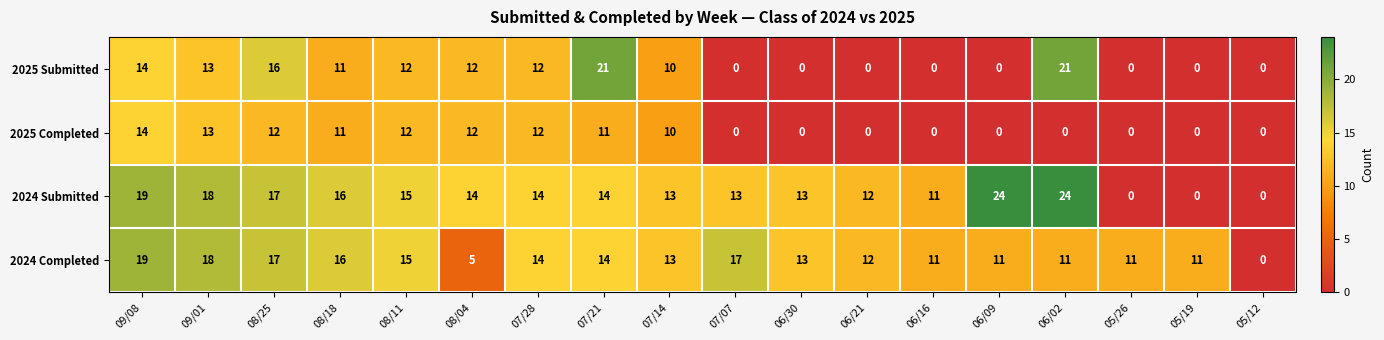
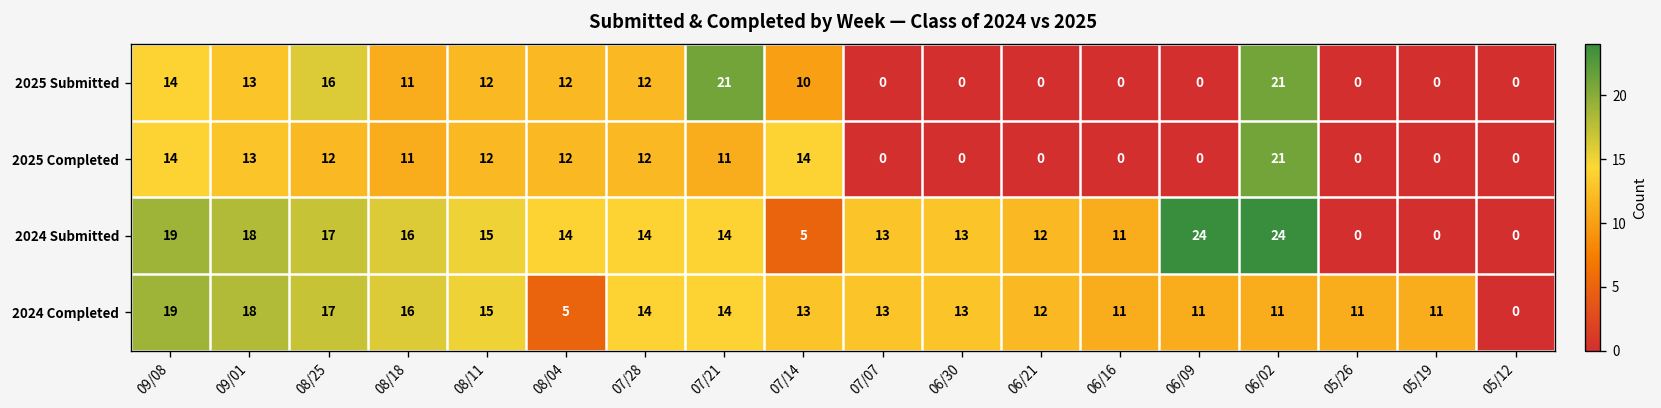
2025 Completed, 07/14: 10 -> 14
2025 Completed, 06/02: 0 -> 21
2024 Submitted, 07/14: 13 -> 5
2024 Completed, 07/07: 17 -> 13
